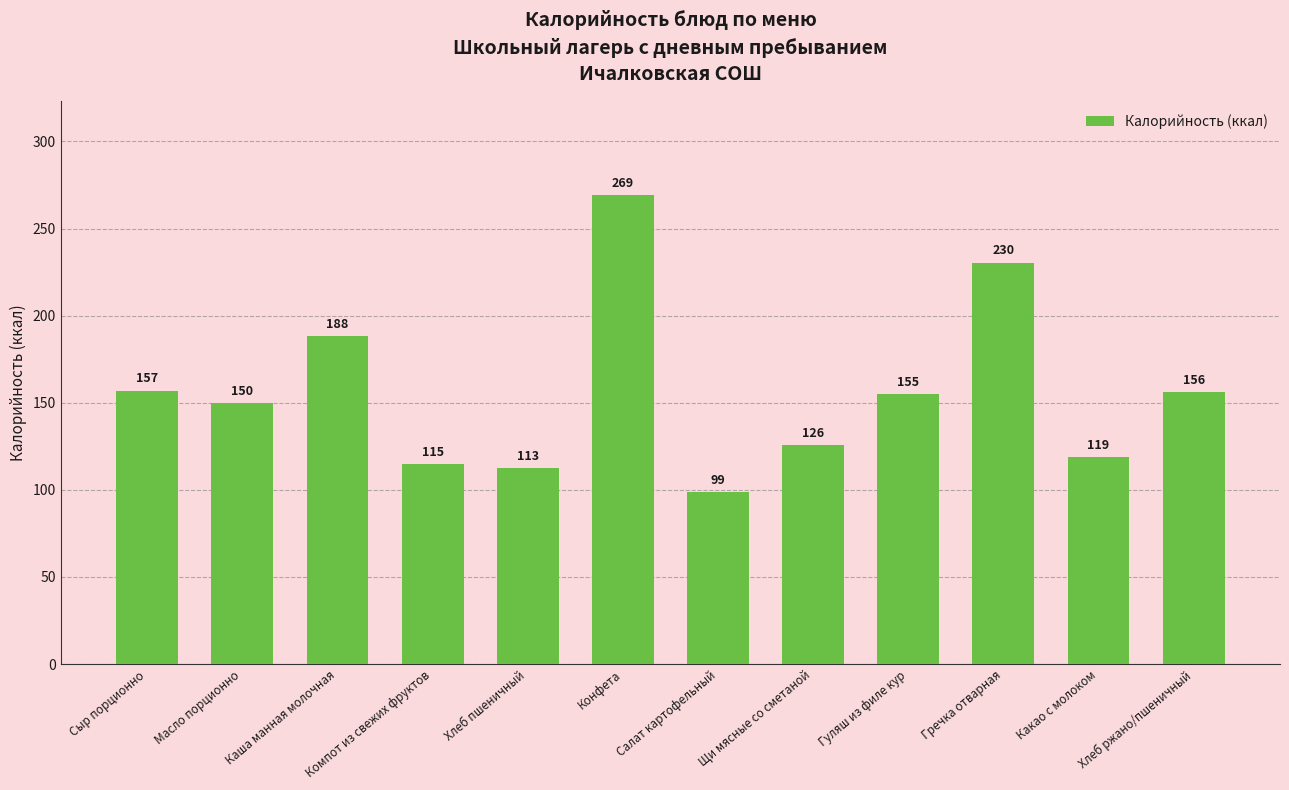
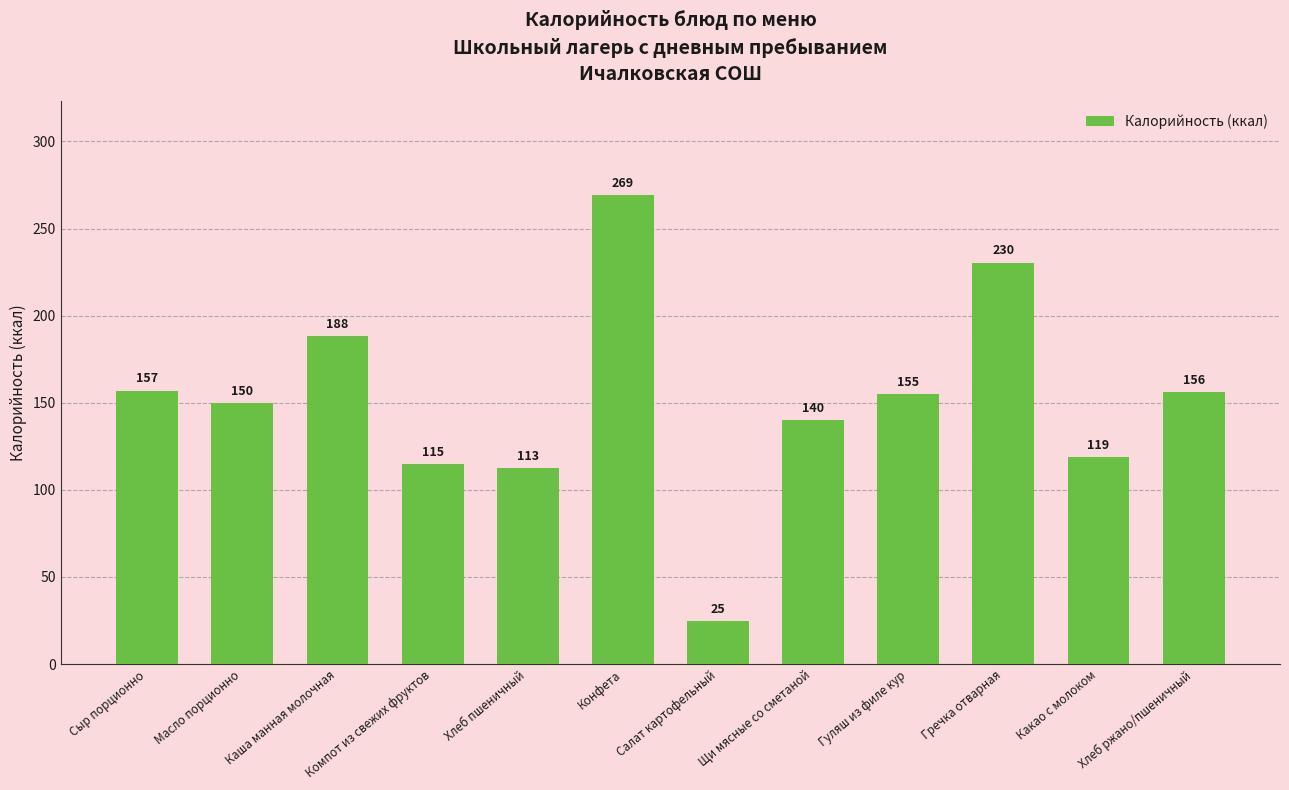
Салат картофельный: 99 -> 25
Щи мясные со сметаной: 126 -> 140
